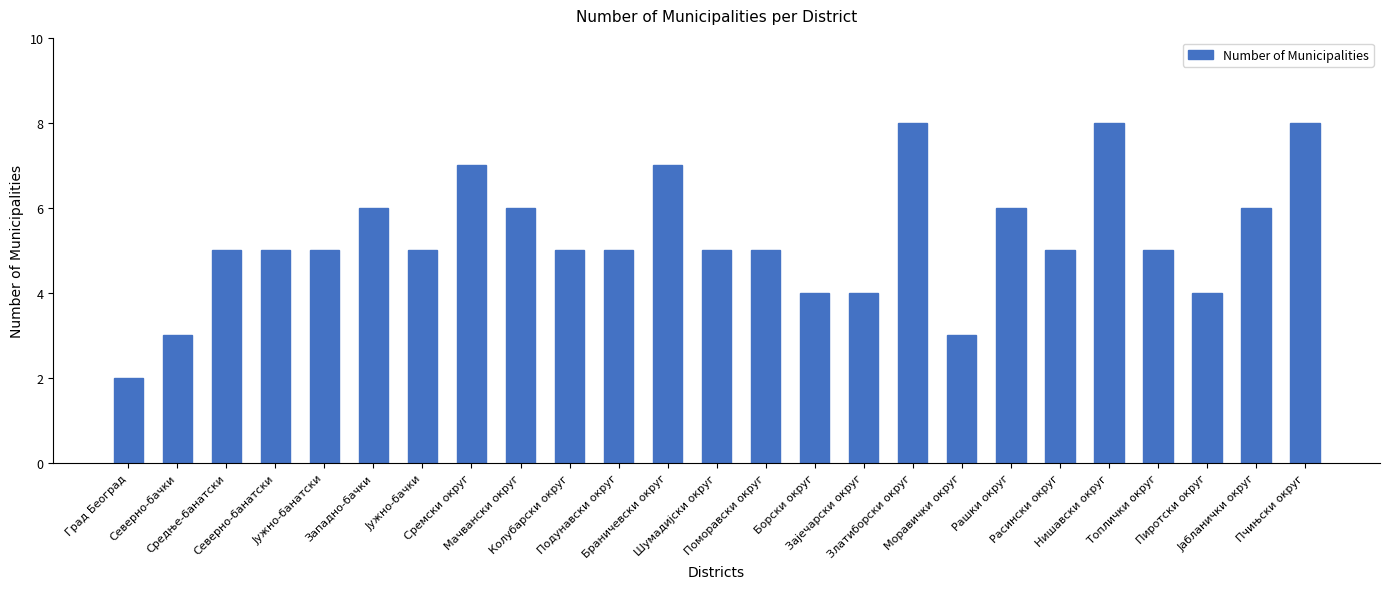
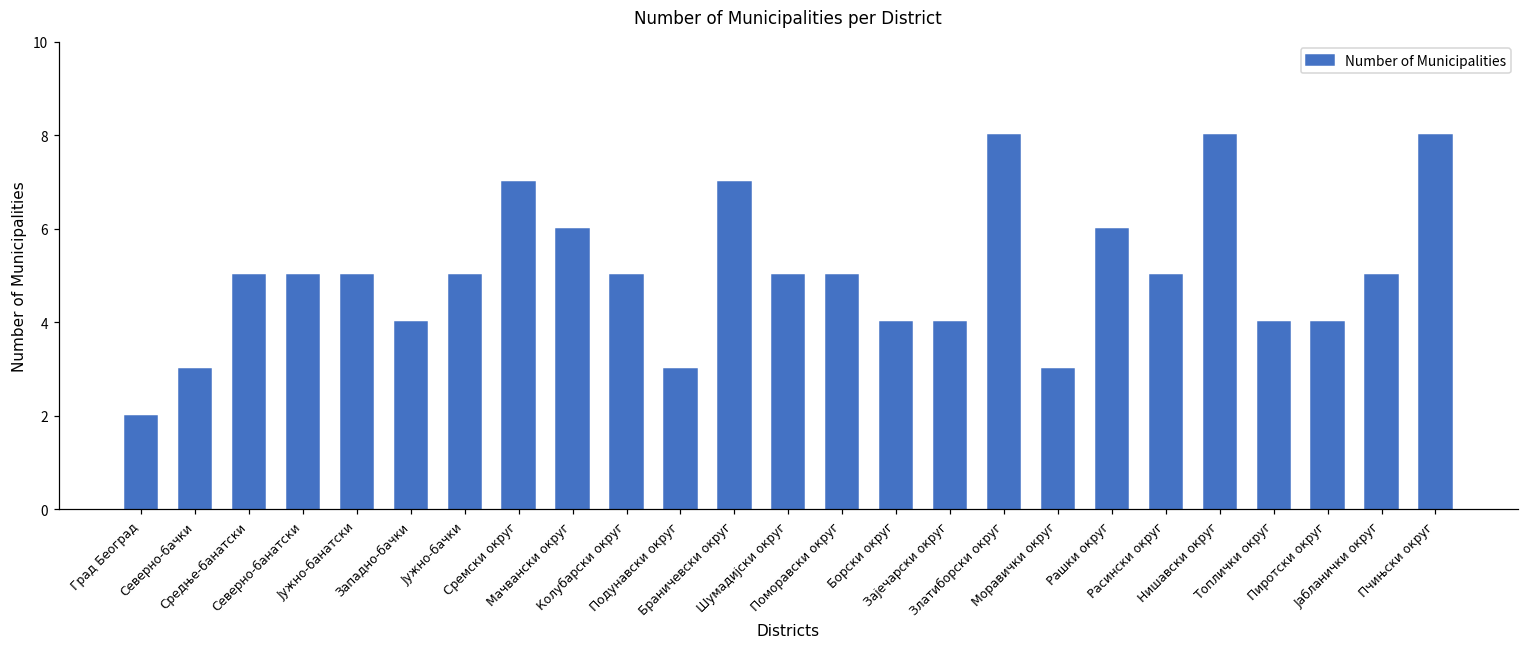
Западно-бачки: 6 -> 4
Подунавски округ: 5 -> 3
Топлички округ: 5 -> 4
Јабланички округ: 6 -> 5
